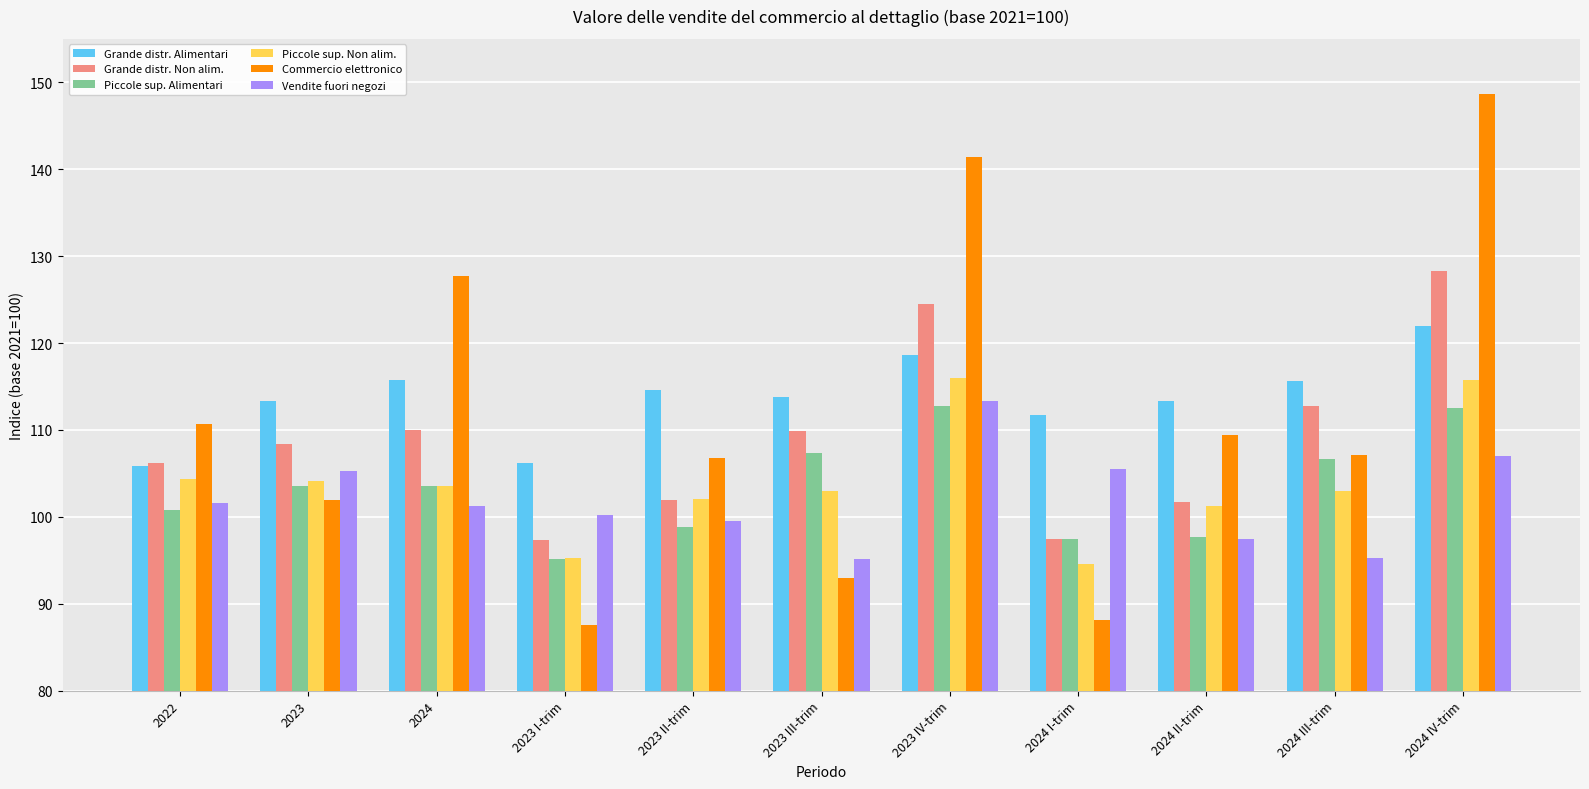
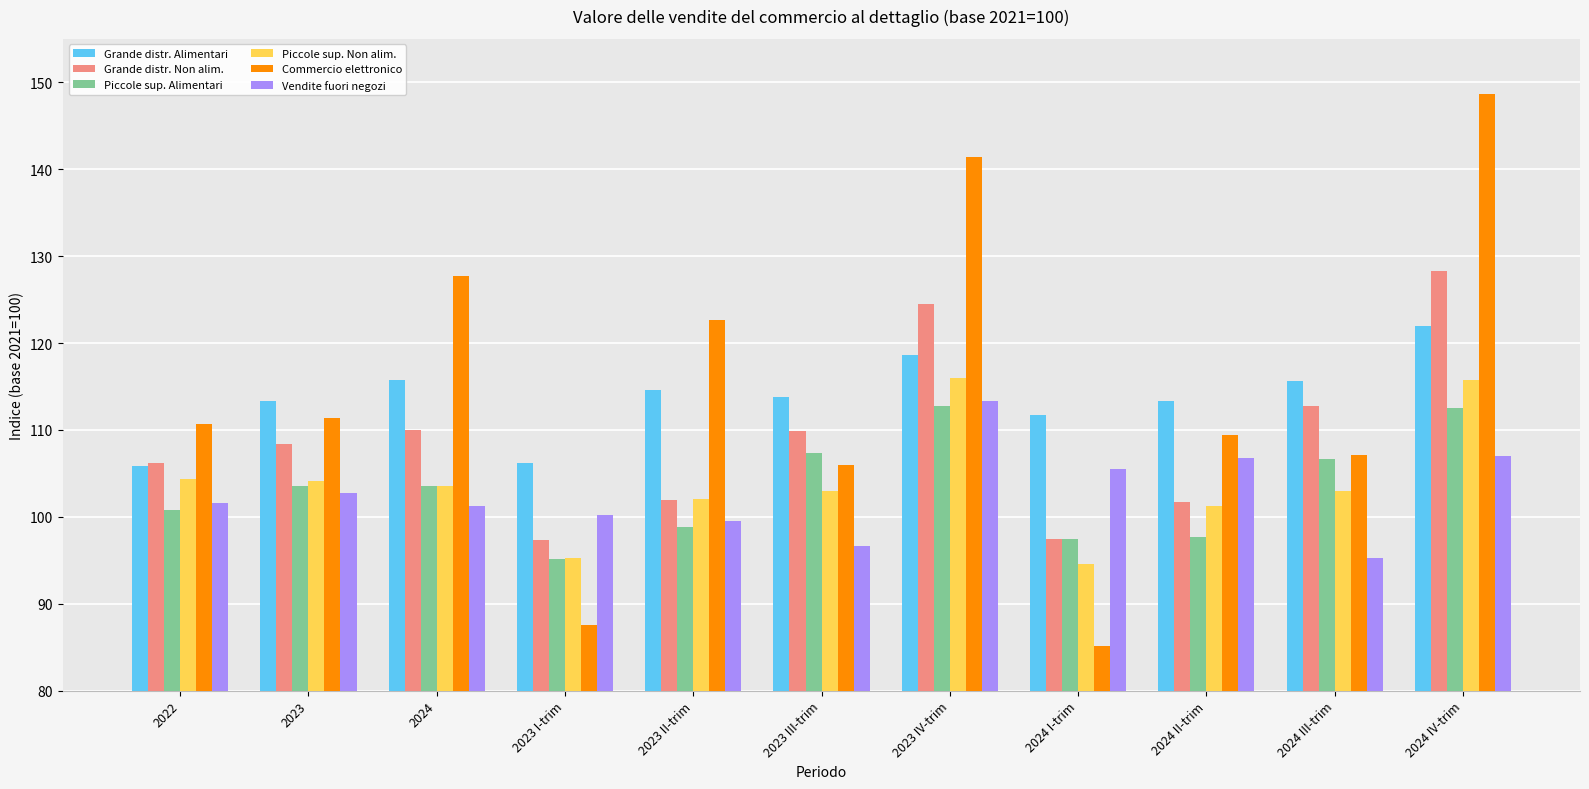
Commercio elettronico, 2023: 102 -> 111
Vendite fuori negozi, 2023: 105 -> 103
Commercio elettronico, 2023 II-trim: 107 -> 123
Commercio elettronico, 2023 III-trim: 93 -> 106
Vendite fuori negozi, 2023 III-trim: 95 -> 97
Commercio elettronico, 2024 I-trim: 88 -> 85
Vendite fuori negozi, 2024 II-trim: 98 -> 107
